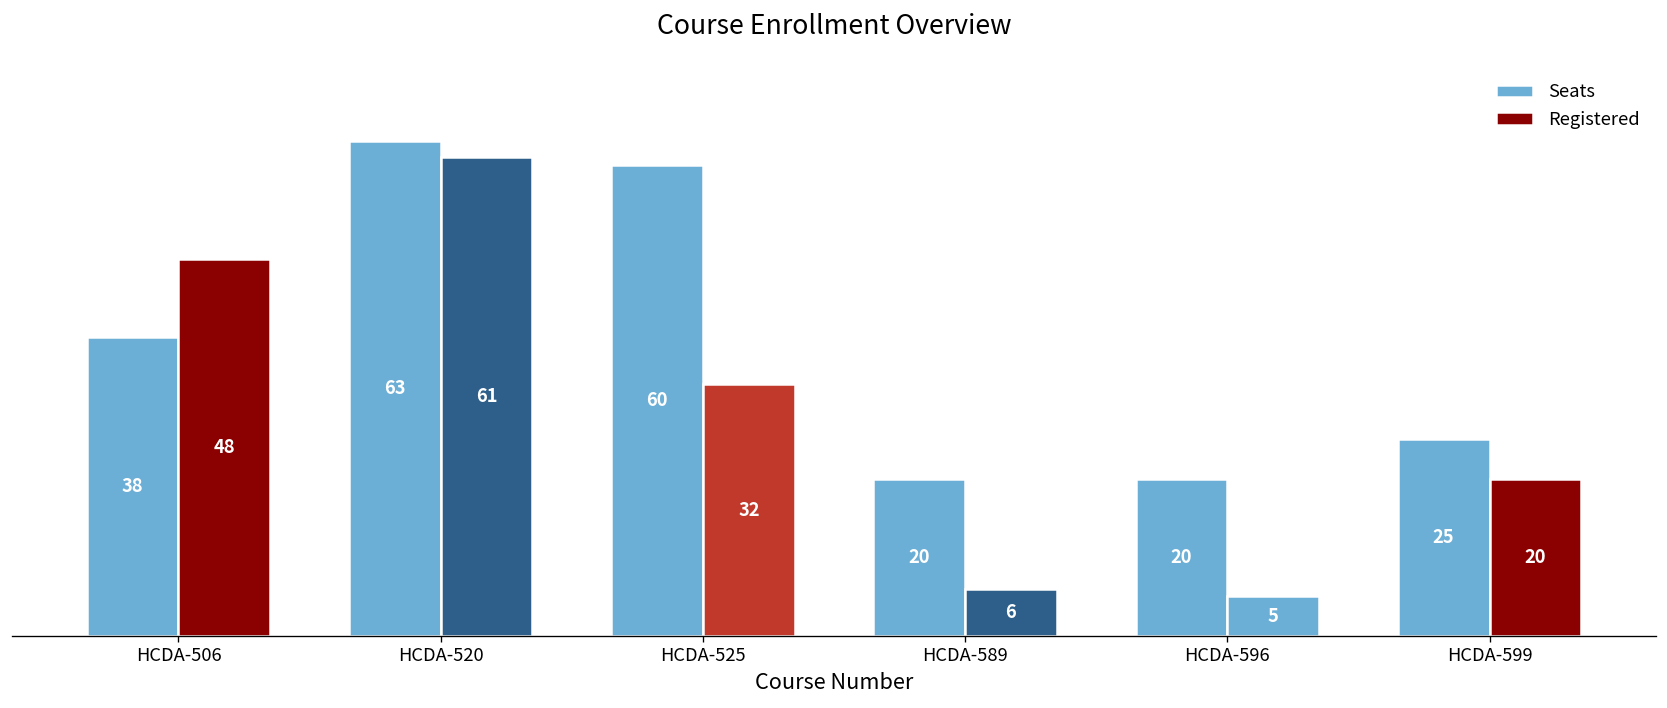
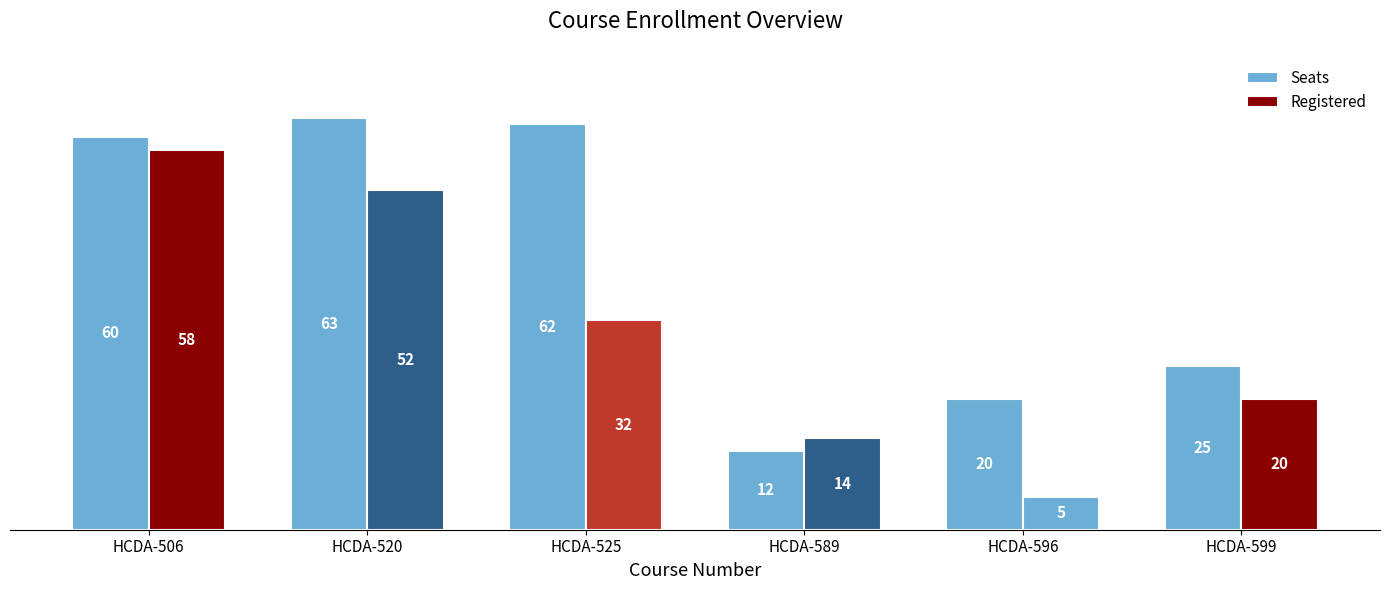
Seats, HCDA-506: 38 -> 60
Registered, HCDA-506: 48 -> 58
Registered, HCDA-520: 61 -> 52
Seats, HCDA-525: 60 -> 62
Seats, HCDA-589: 20 -> 12
Registered, HCDA-589: 6 -> 14
